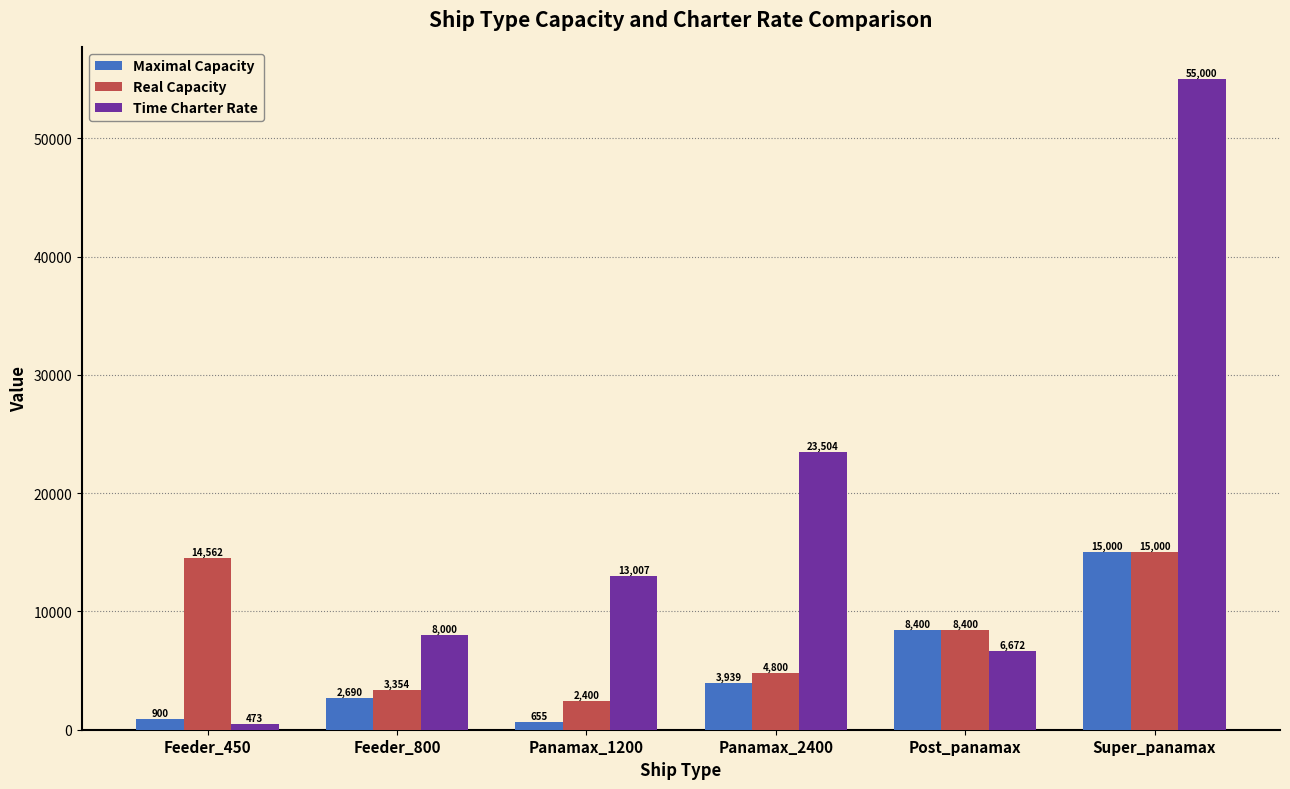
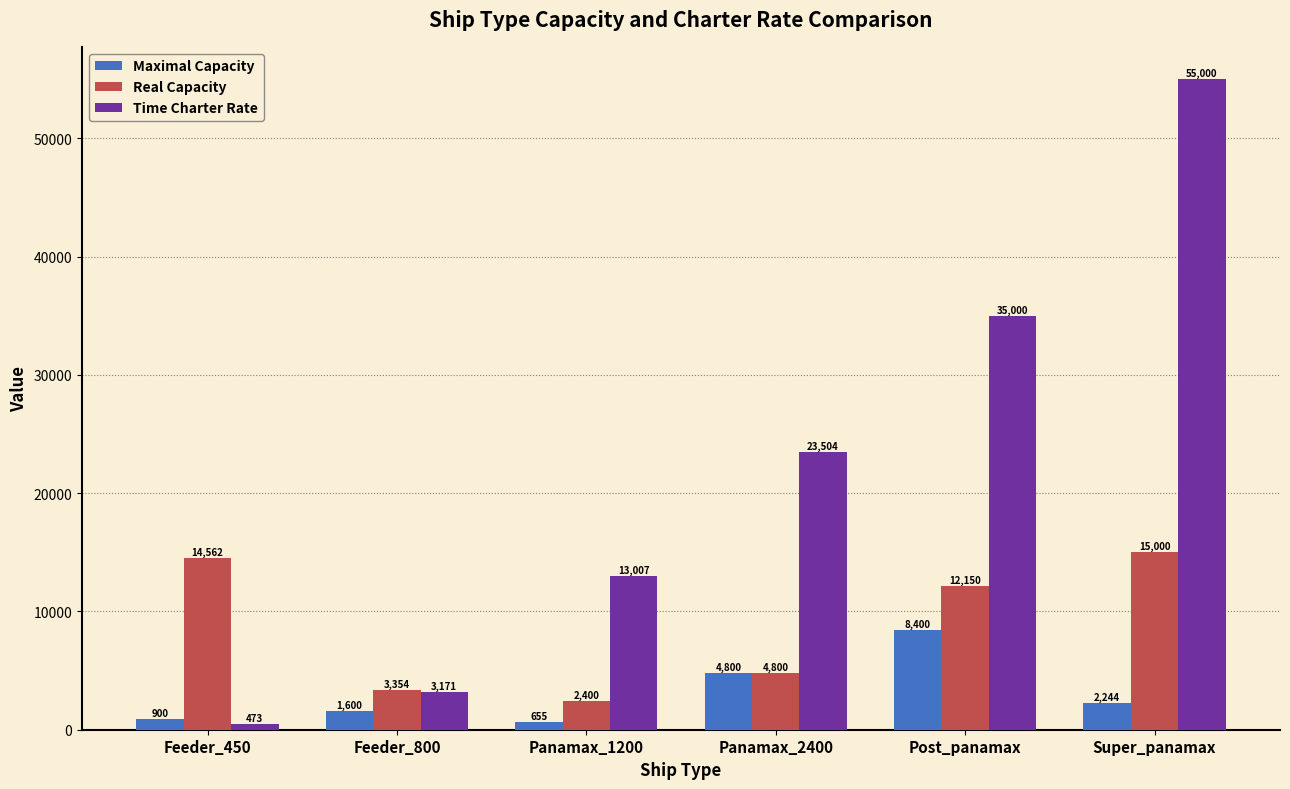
Maximal Capacity, Feeder_800: 2,690 -> 1,600
Time Charter Rate, Feeder_800: 8,000 -> 3,171
Maximal Capacity, Panamax_2400: 3,939 -> 4,800
Real Capacity, Post_panamax: 8,400 -> 12,150
Time Charter Rate, Post_panamax: 6,672 -> 35,000
Maximal Capacity, Super_panamax: 15,000 -> 2,244
